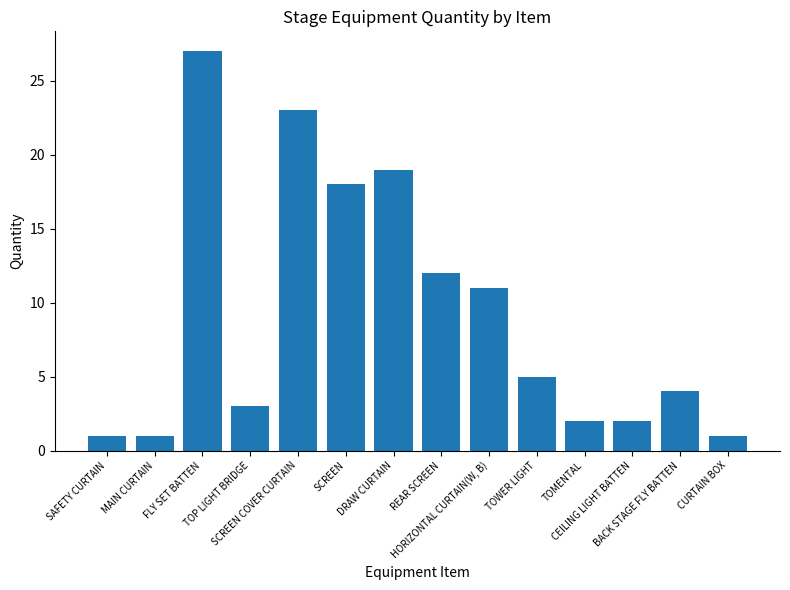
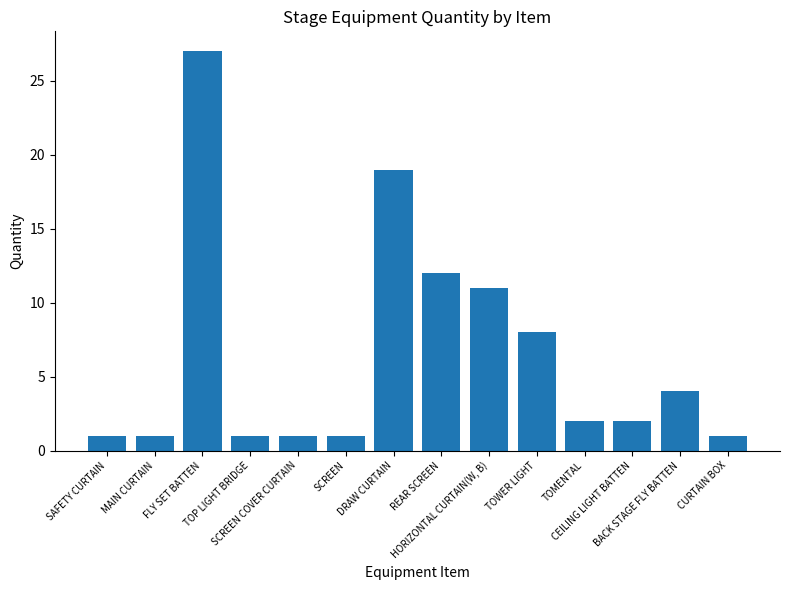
TOP LIGHT BRIDGE: 3 -> 1
SCREEN COVER CURTAIN: 23 -> 1
SCREEN: 18 -> 1
TOWER LIGHT: 5 -> 8
